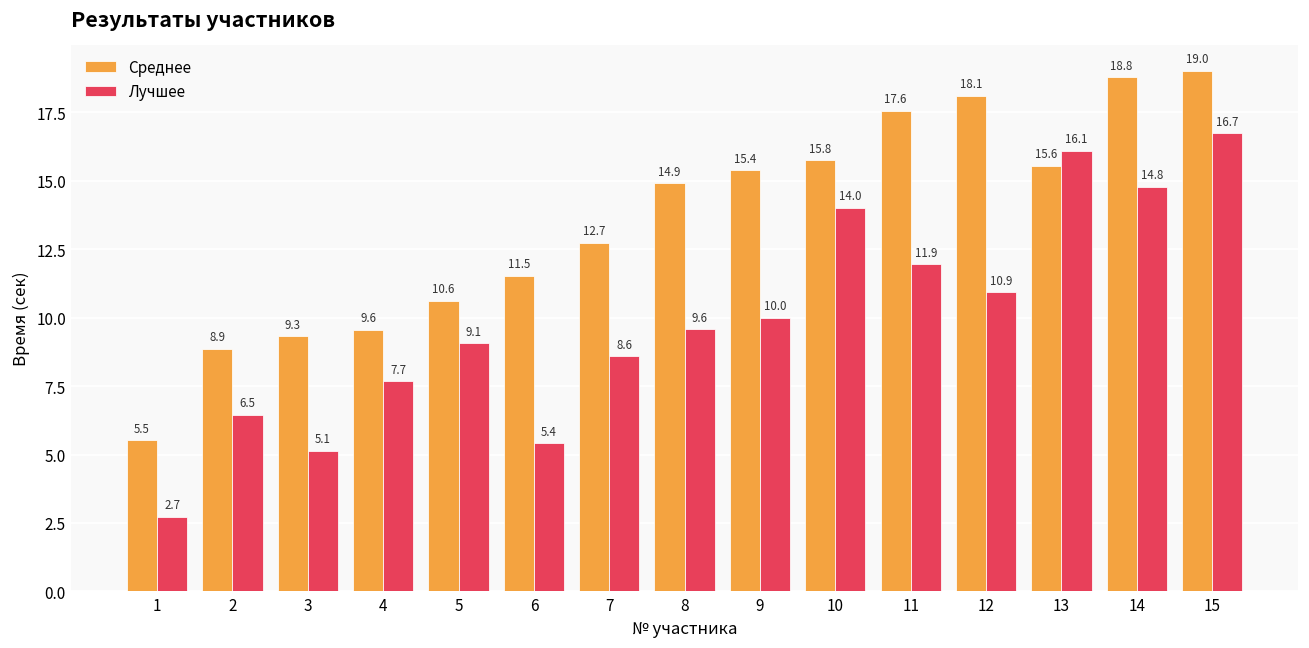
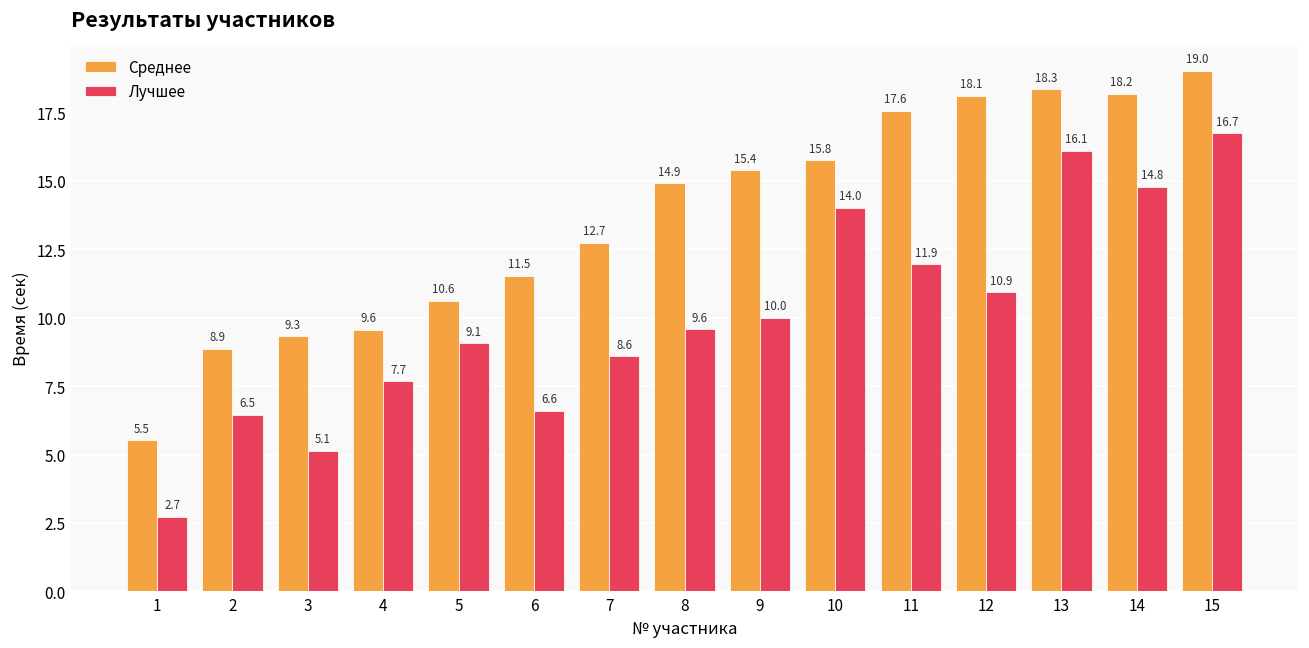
Лучшее, 6: 5.4 -> 6.6
Среднее, 13: 15.6 -> 18.3
Среднее, 14: 18.8 -> 18.2
